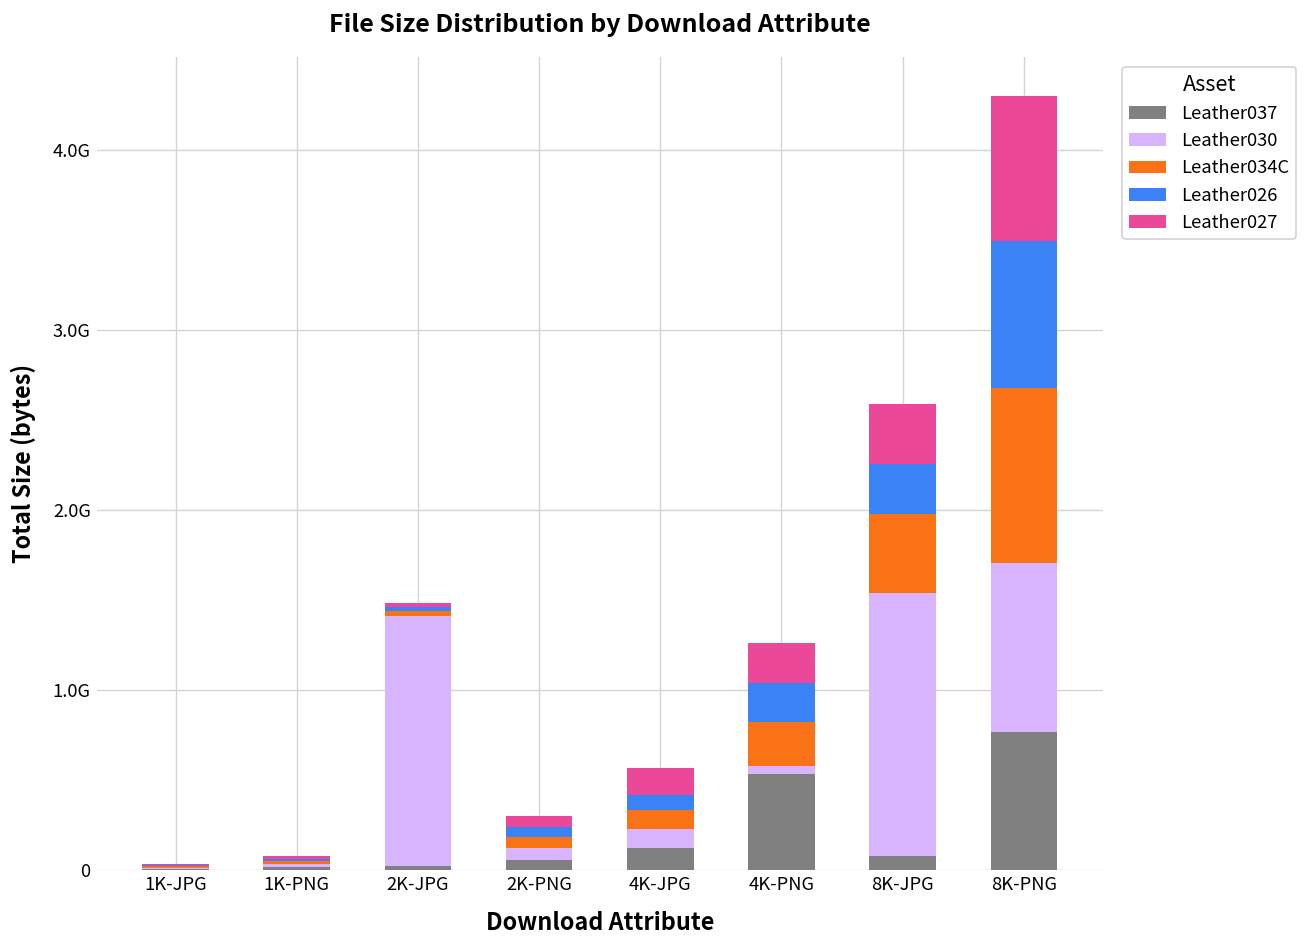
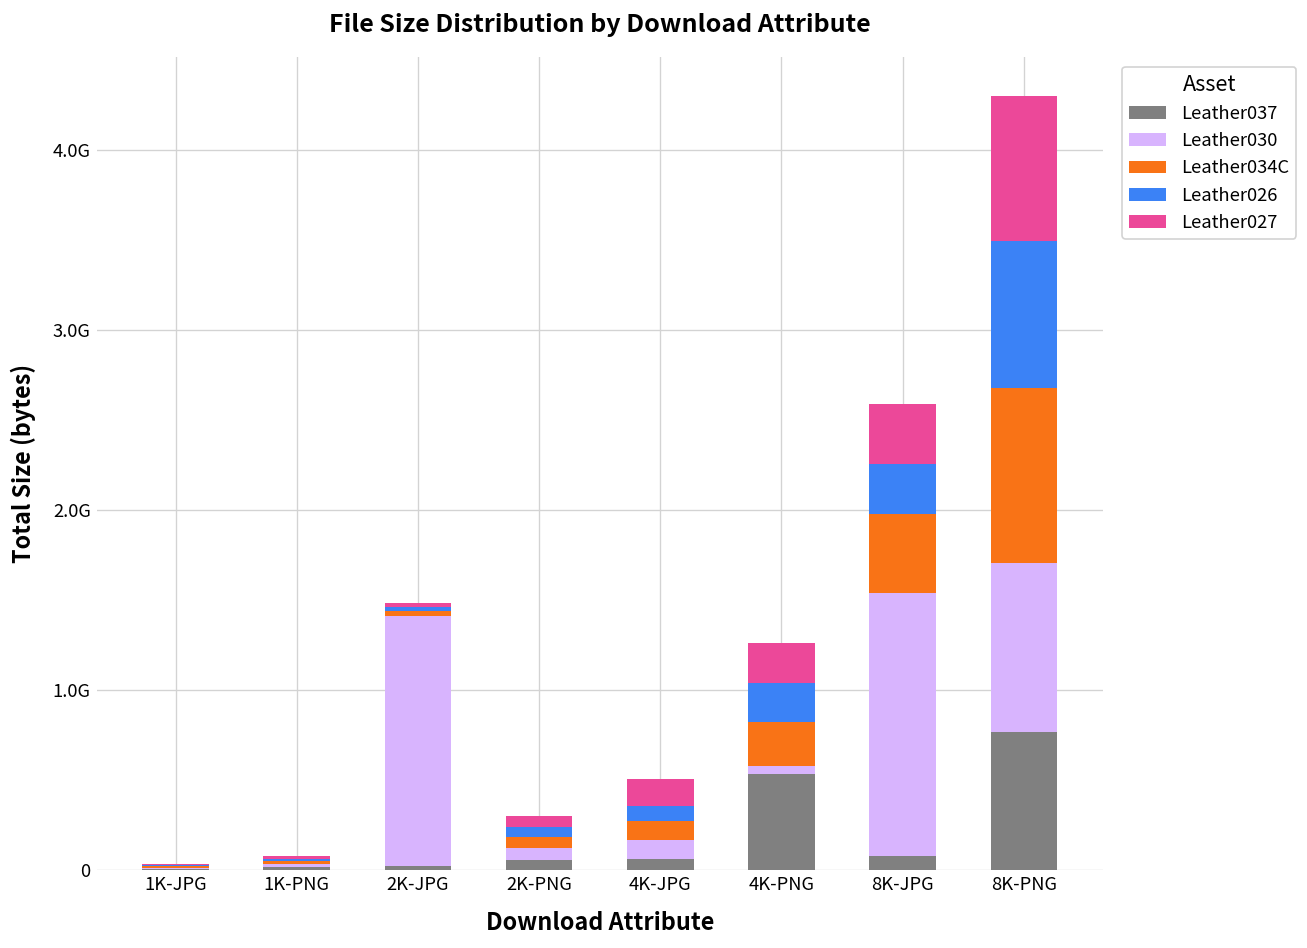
Leather037, 4K-JPG: 120000000 -> 60000000
